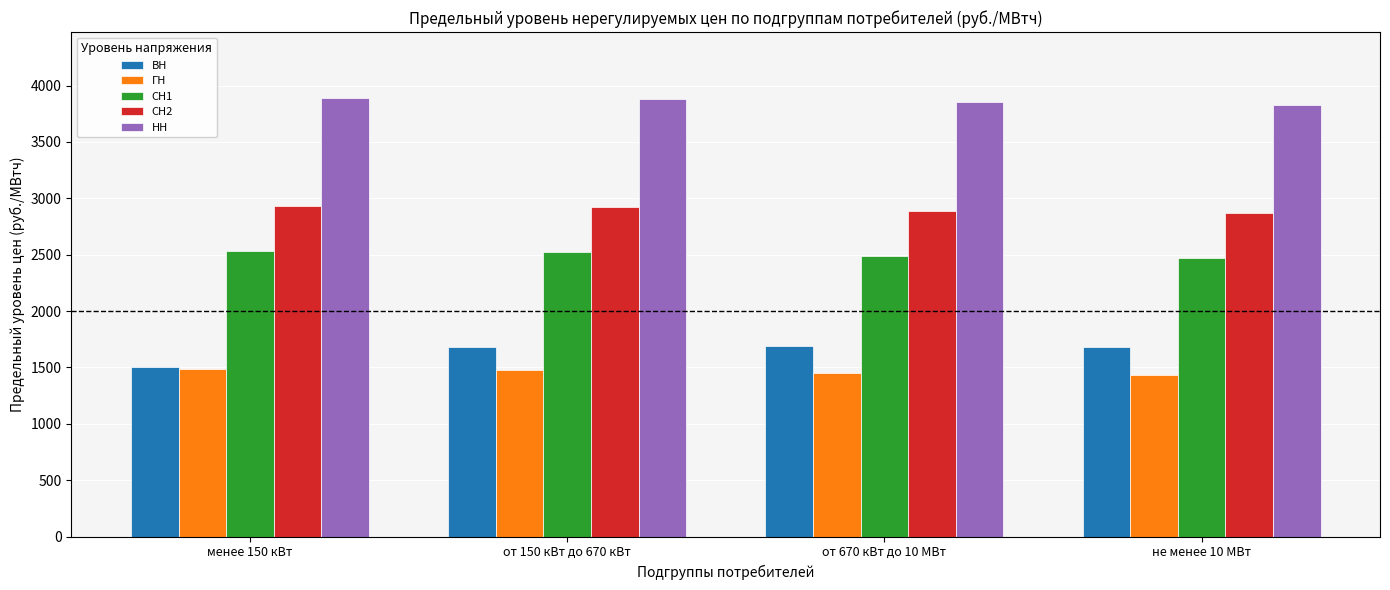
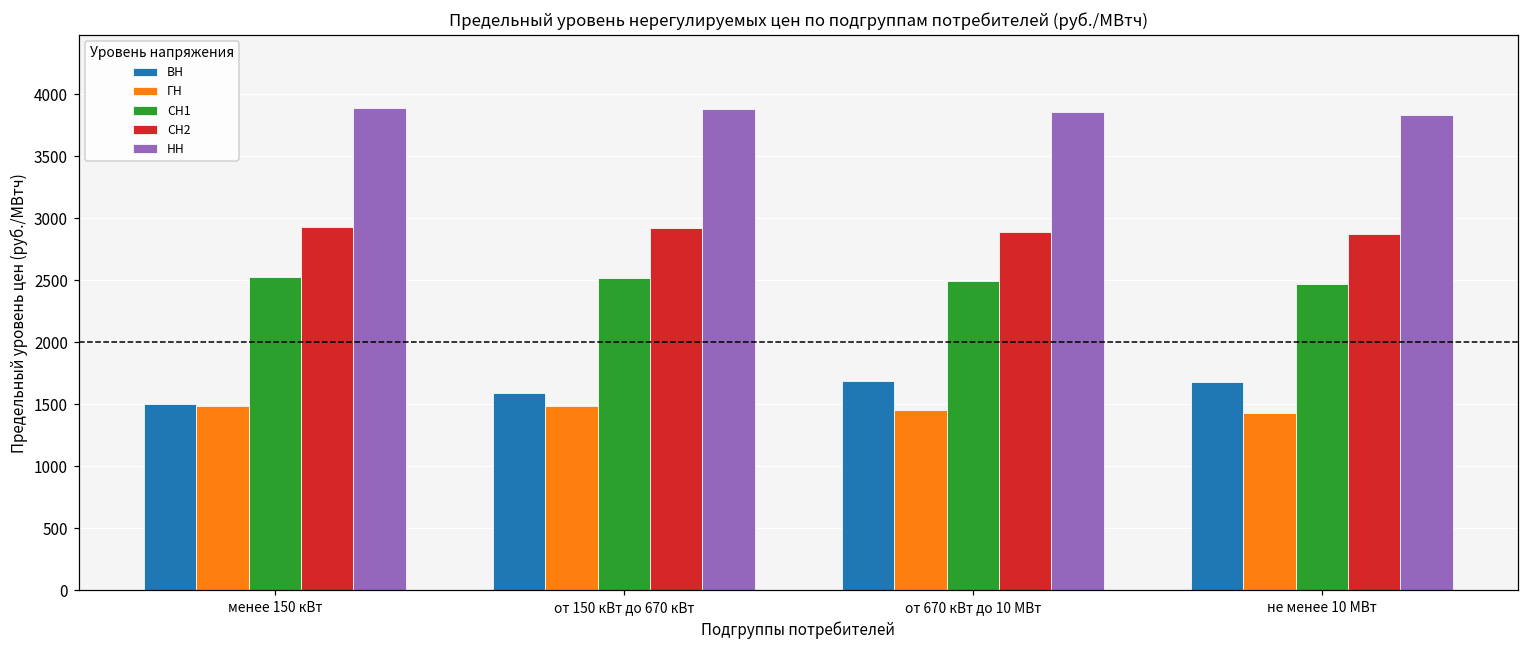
ВН, от 150 кВт до 670 кВт: 1680 -> 1590
